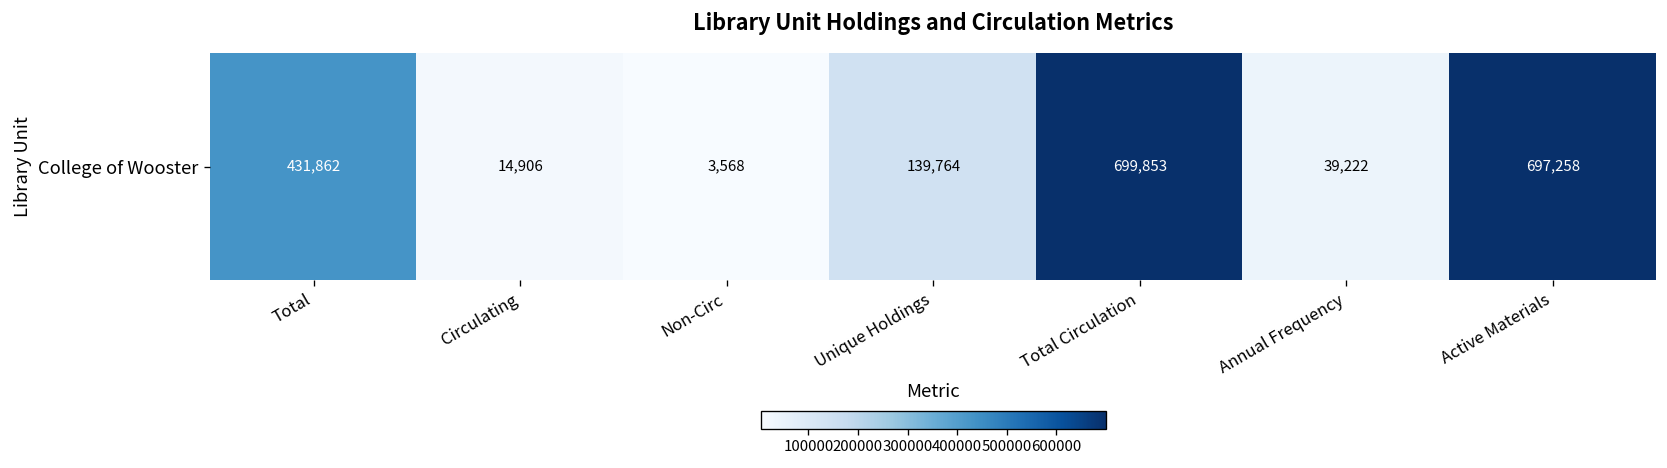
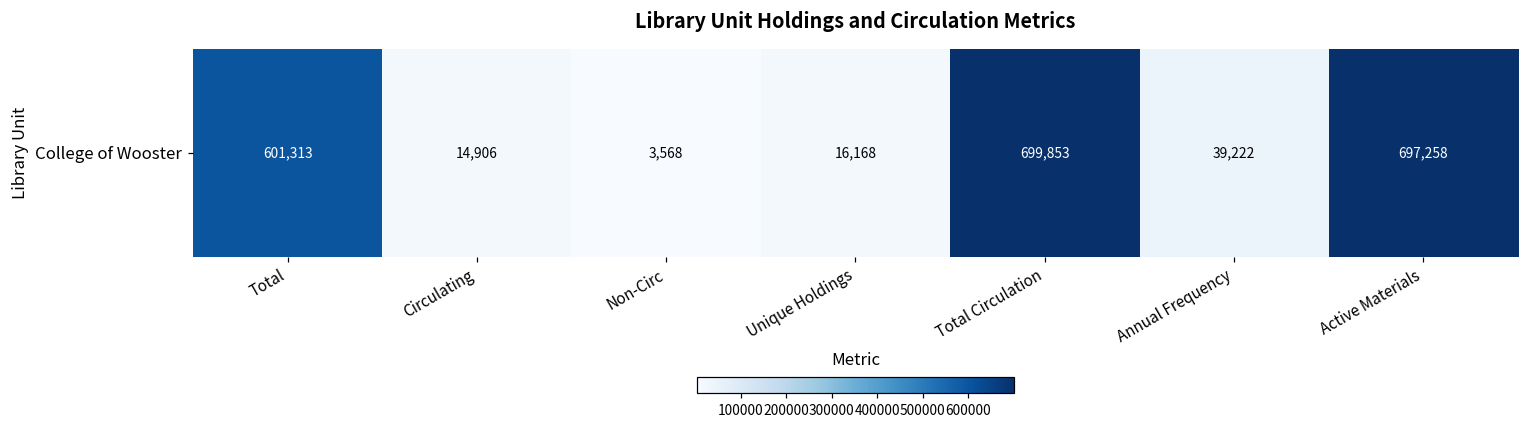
College of Wooster, Total: 431,862 -> 601,313
College of Wooster, Unique Holdings: 139,764 -> 16,168
